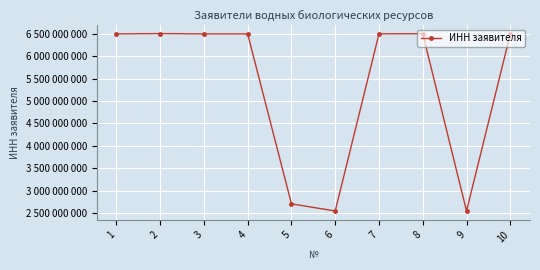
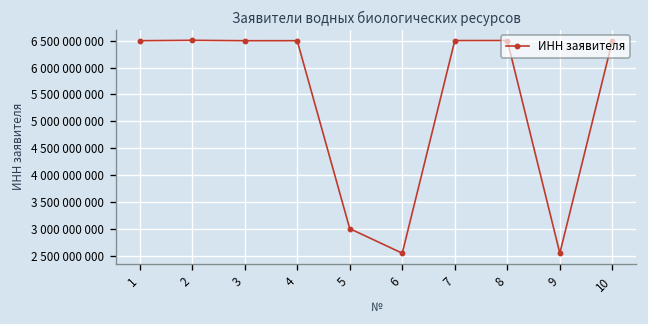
5: 2700000000 -> 3000000000
